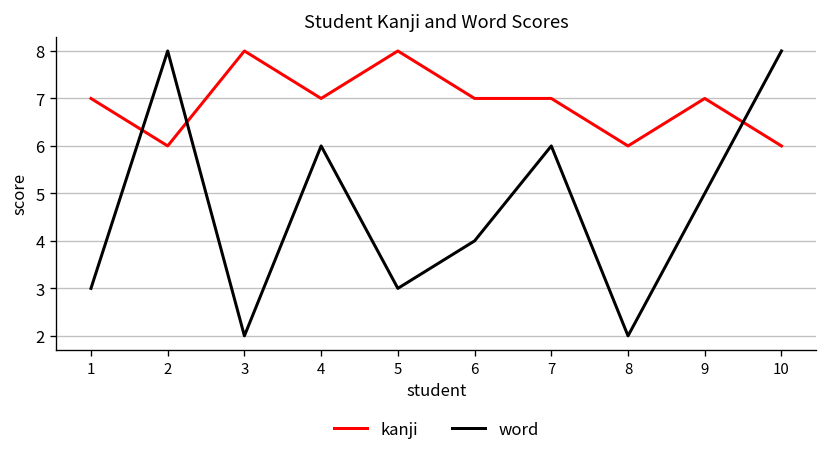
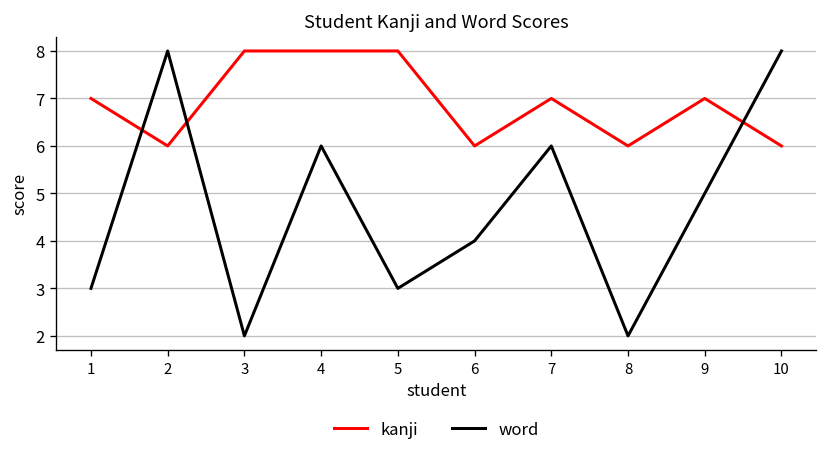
kanji, 4: 7 -> 8
kanji, 6: 7 -> 6
